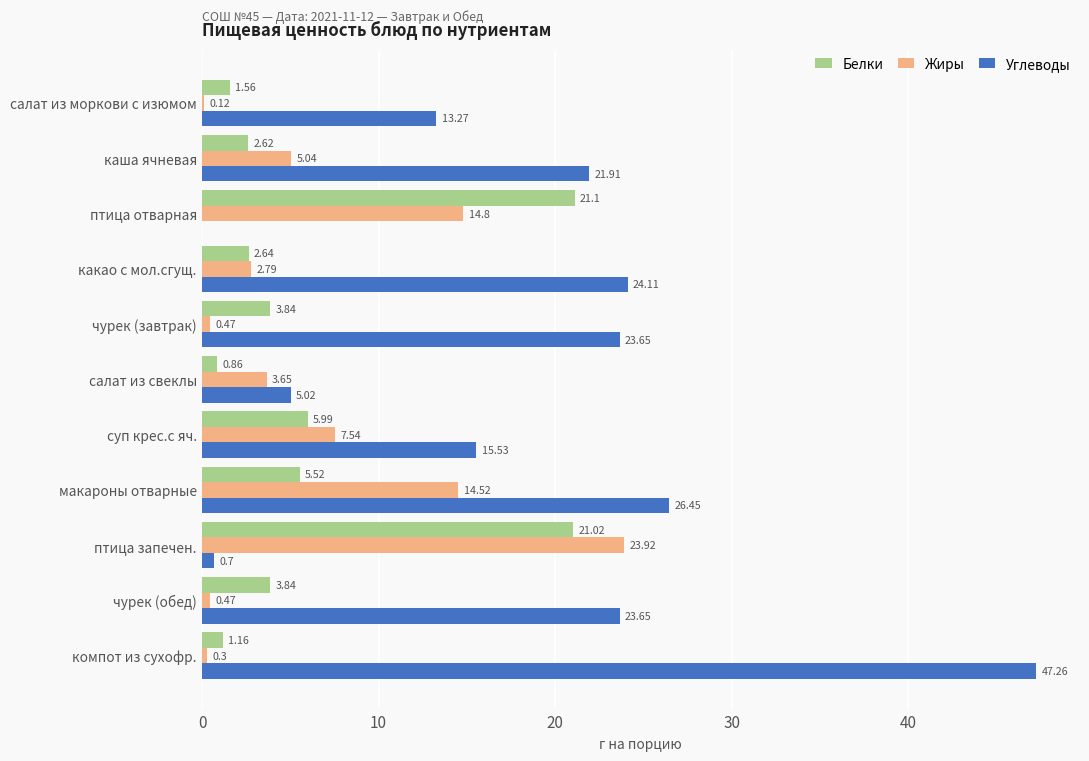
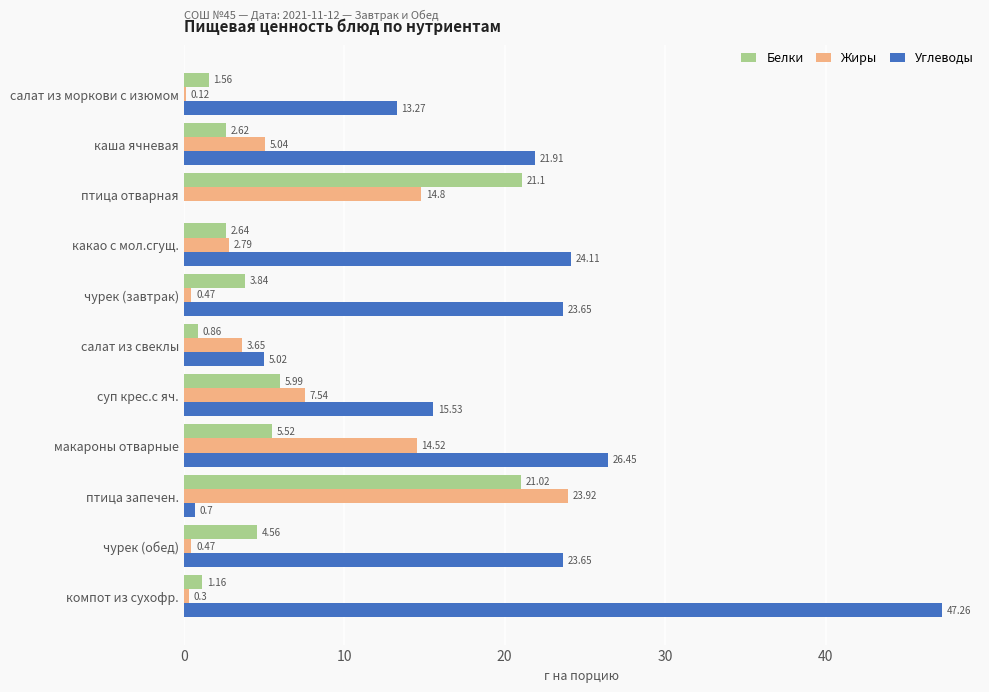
Белки, чурек (обед): 3.84 -> 4.56
